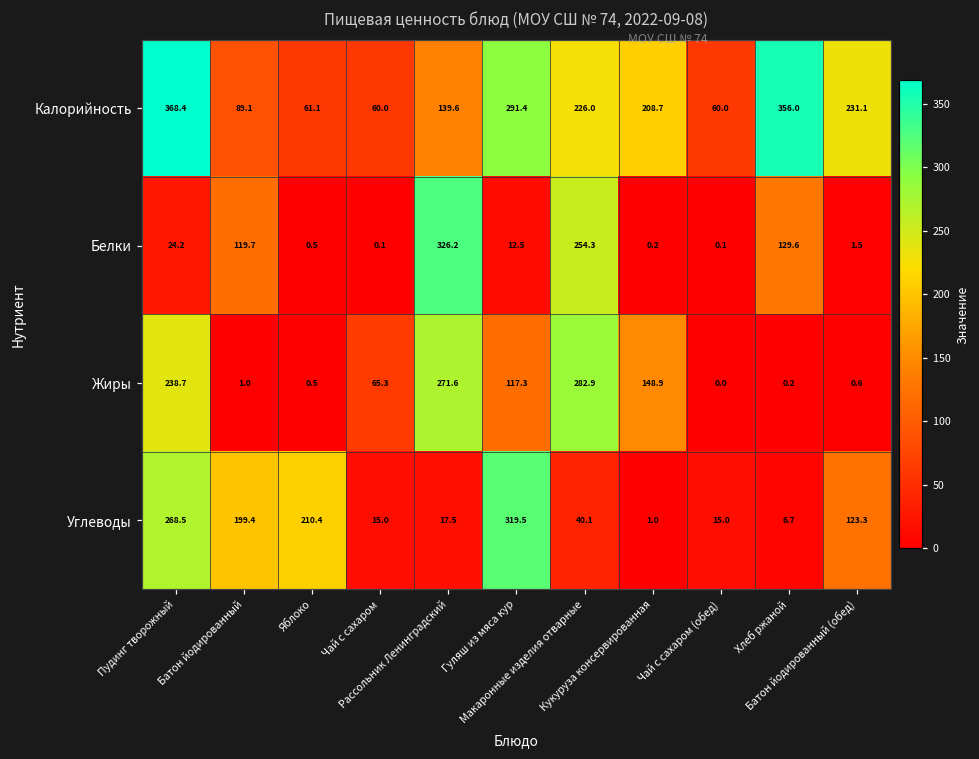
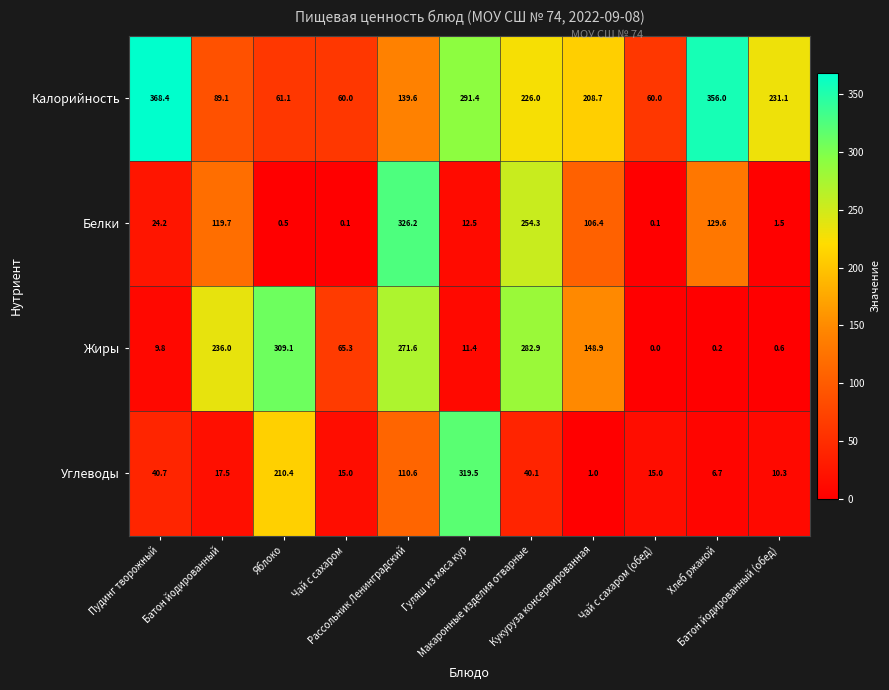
Белки, Кукуруза консервированная: 0.2 -> 106.4
Жиры, Пудинг творожный: 238.7 -> 9.8
Жиры, Батон йодированный: 1.0 -> 236.0
Жиры, Яблоко: 0.5 -> 309.1
Жиры, Гуляш из мяса кур: 117.3 -> 11.4
Углеводы, Пудинг творожный: 268.5 -> 40.7
Углеводы, Батон йодированный: 199.4 -> 17.5
Углеводы, Рассольник Ленинградский: 17.5 -> 110.6
Углеводы, Батон йодированный (обед): 123.3 -> 10.3
